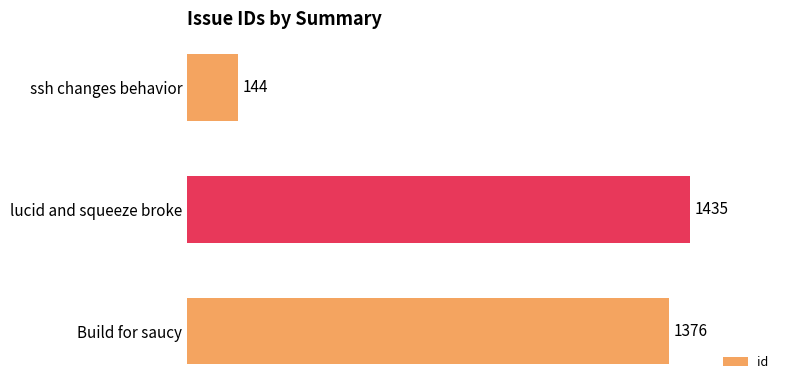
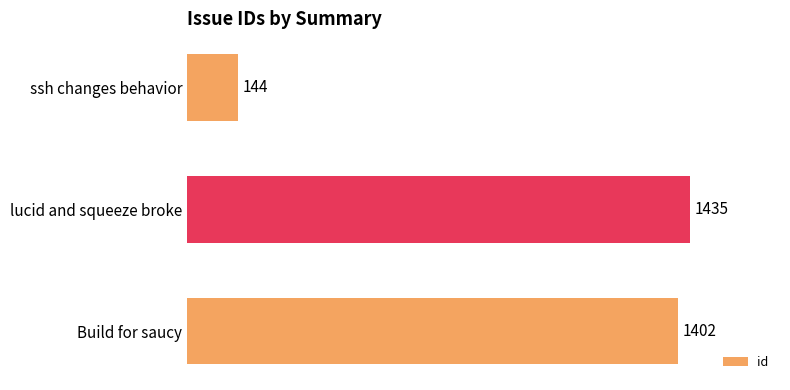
Build for saucy: 1376 -> 1402
